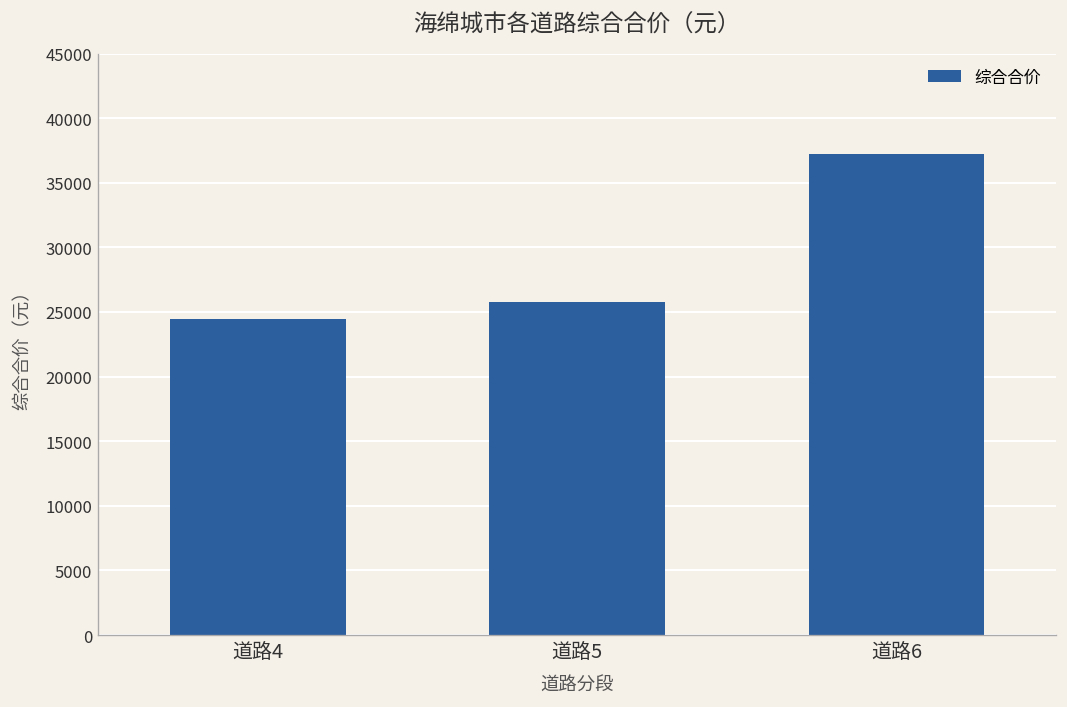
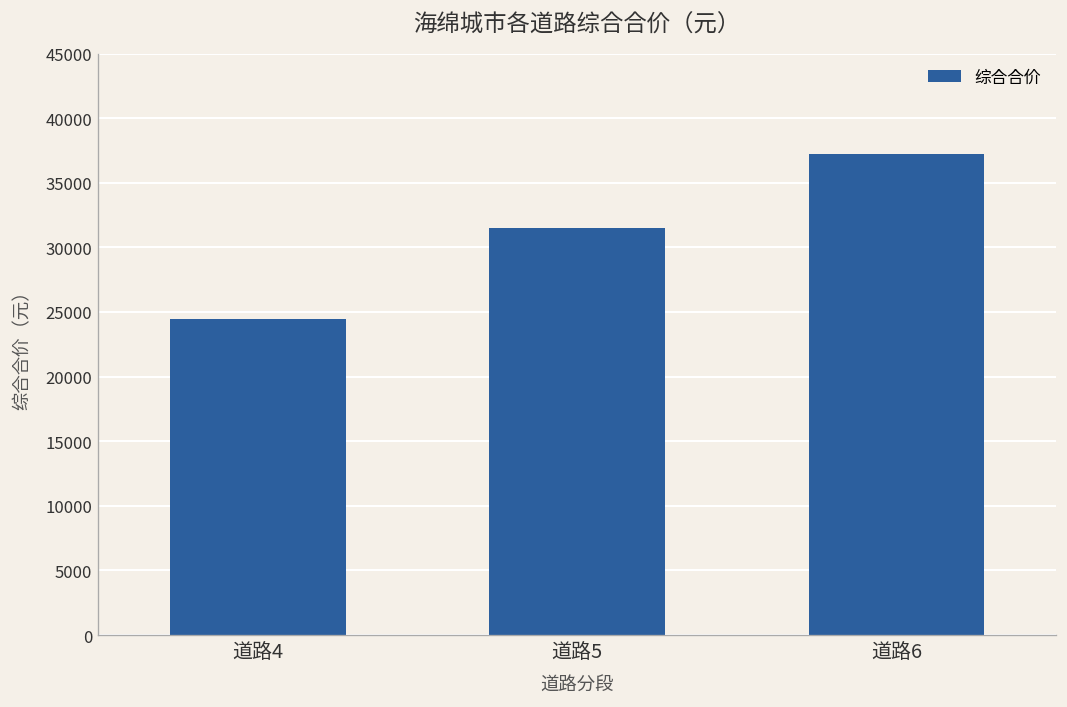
道路5: 25800 -> 31500
